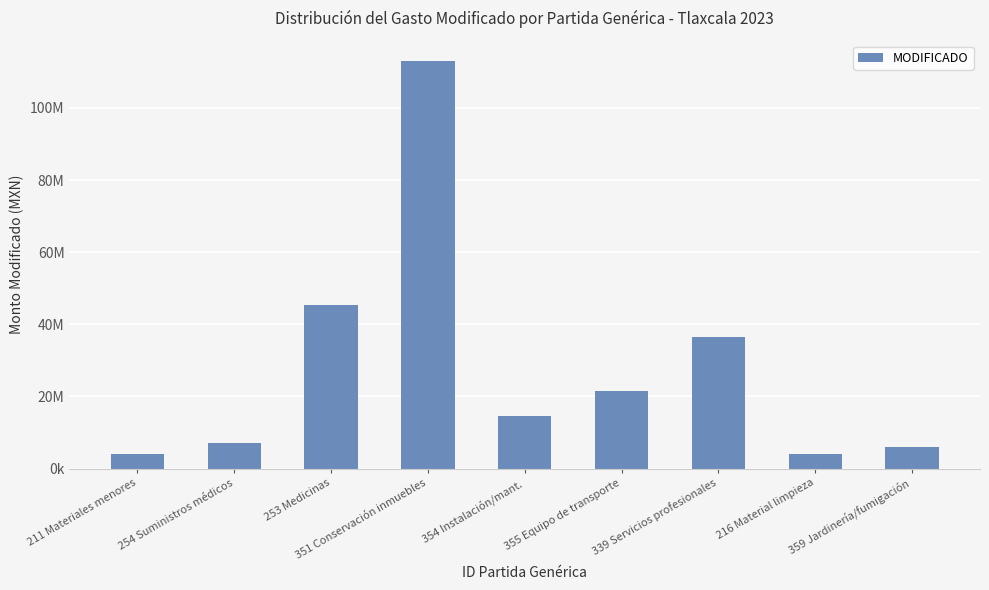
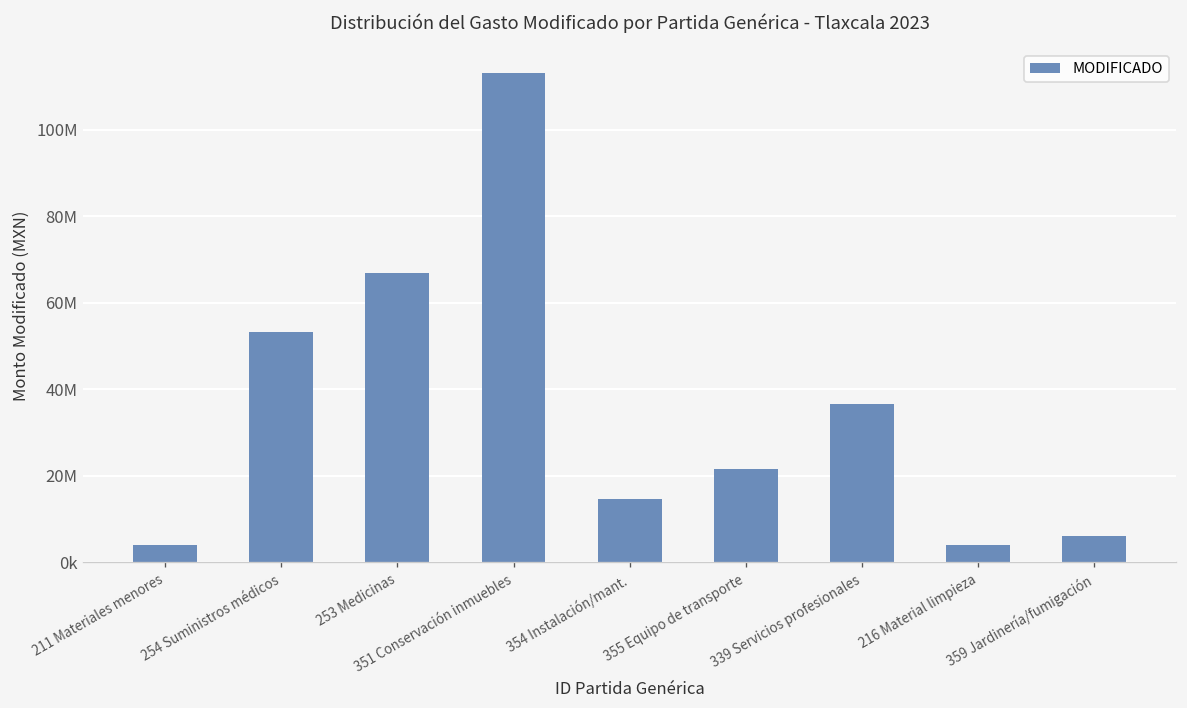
254 Suministros médicos: 7000000 -> 53000000
253 Medicinas: 45000000 -> 67000000
